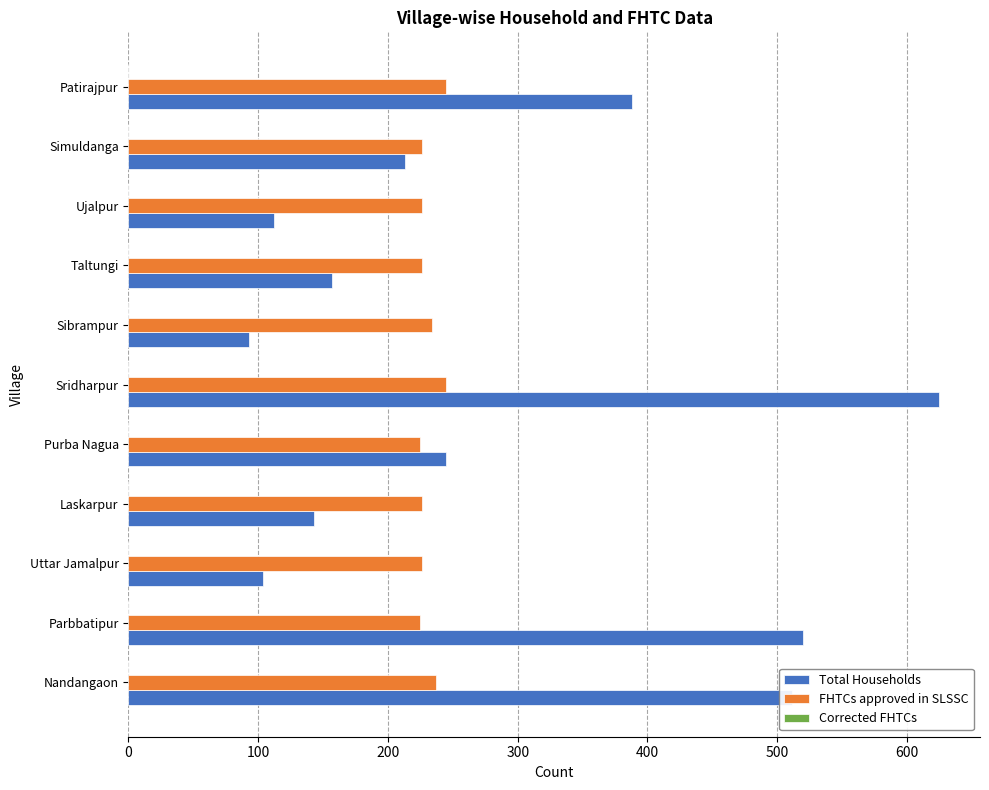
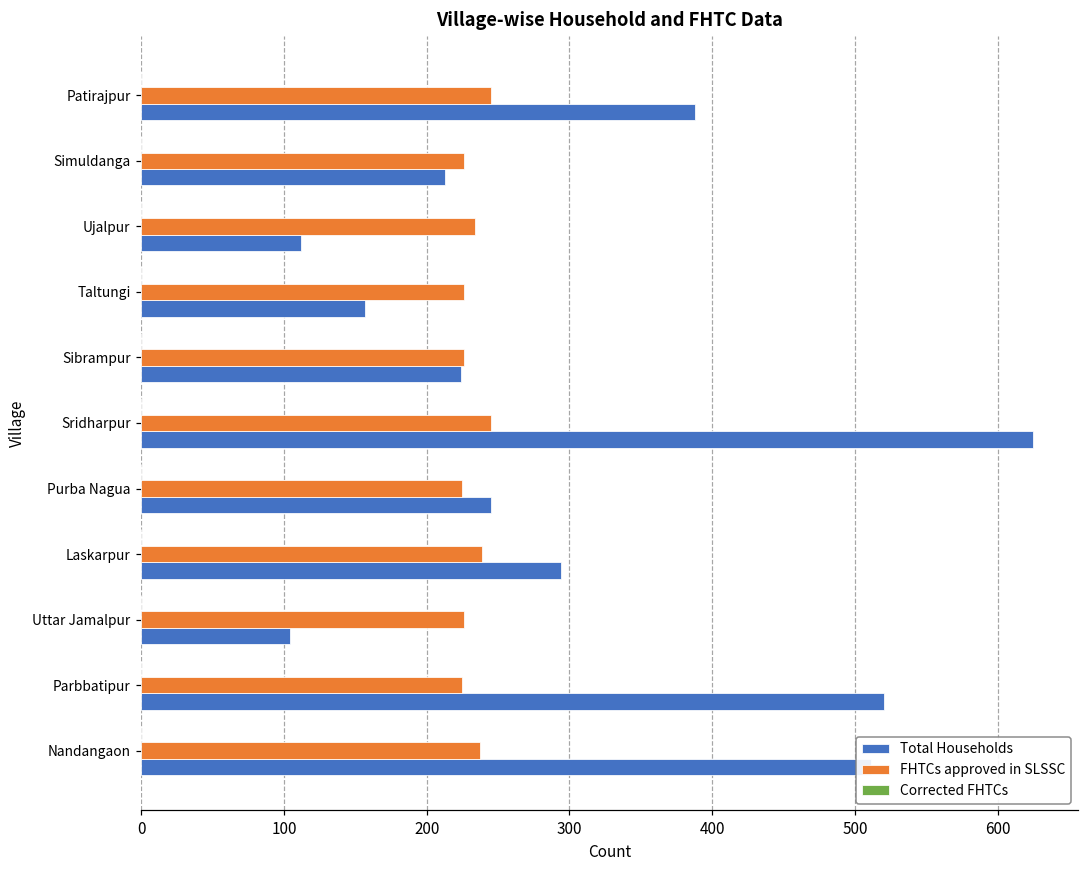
FHTCs approved in SLSSC, Ujalpur: 226 -> 234
FHTCs approved in SLSSC, Sibrampur: 234 -> 226
Total Households, Sibrampur: 93 -> 224
FHTCs approved in SLSSC, Laskarpur: 226 -> 239
Total Households, Laskarpur: 143 -> 294
